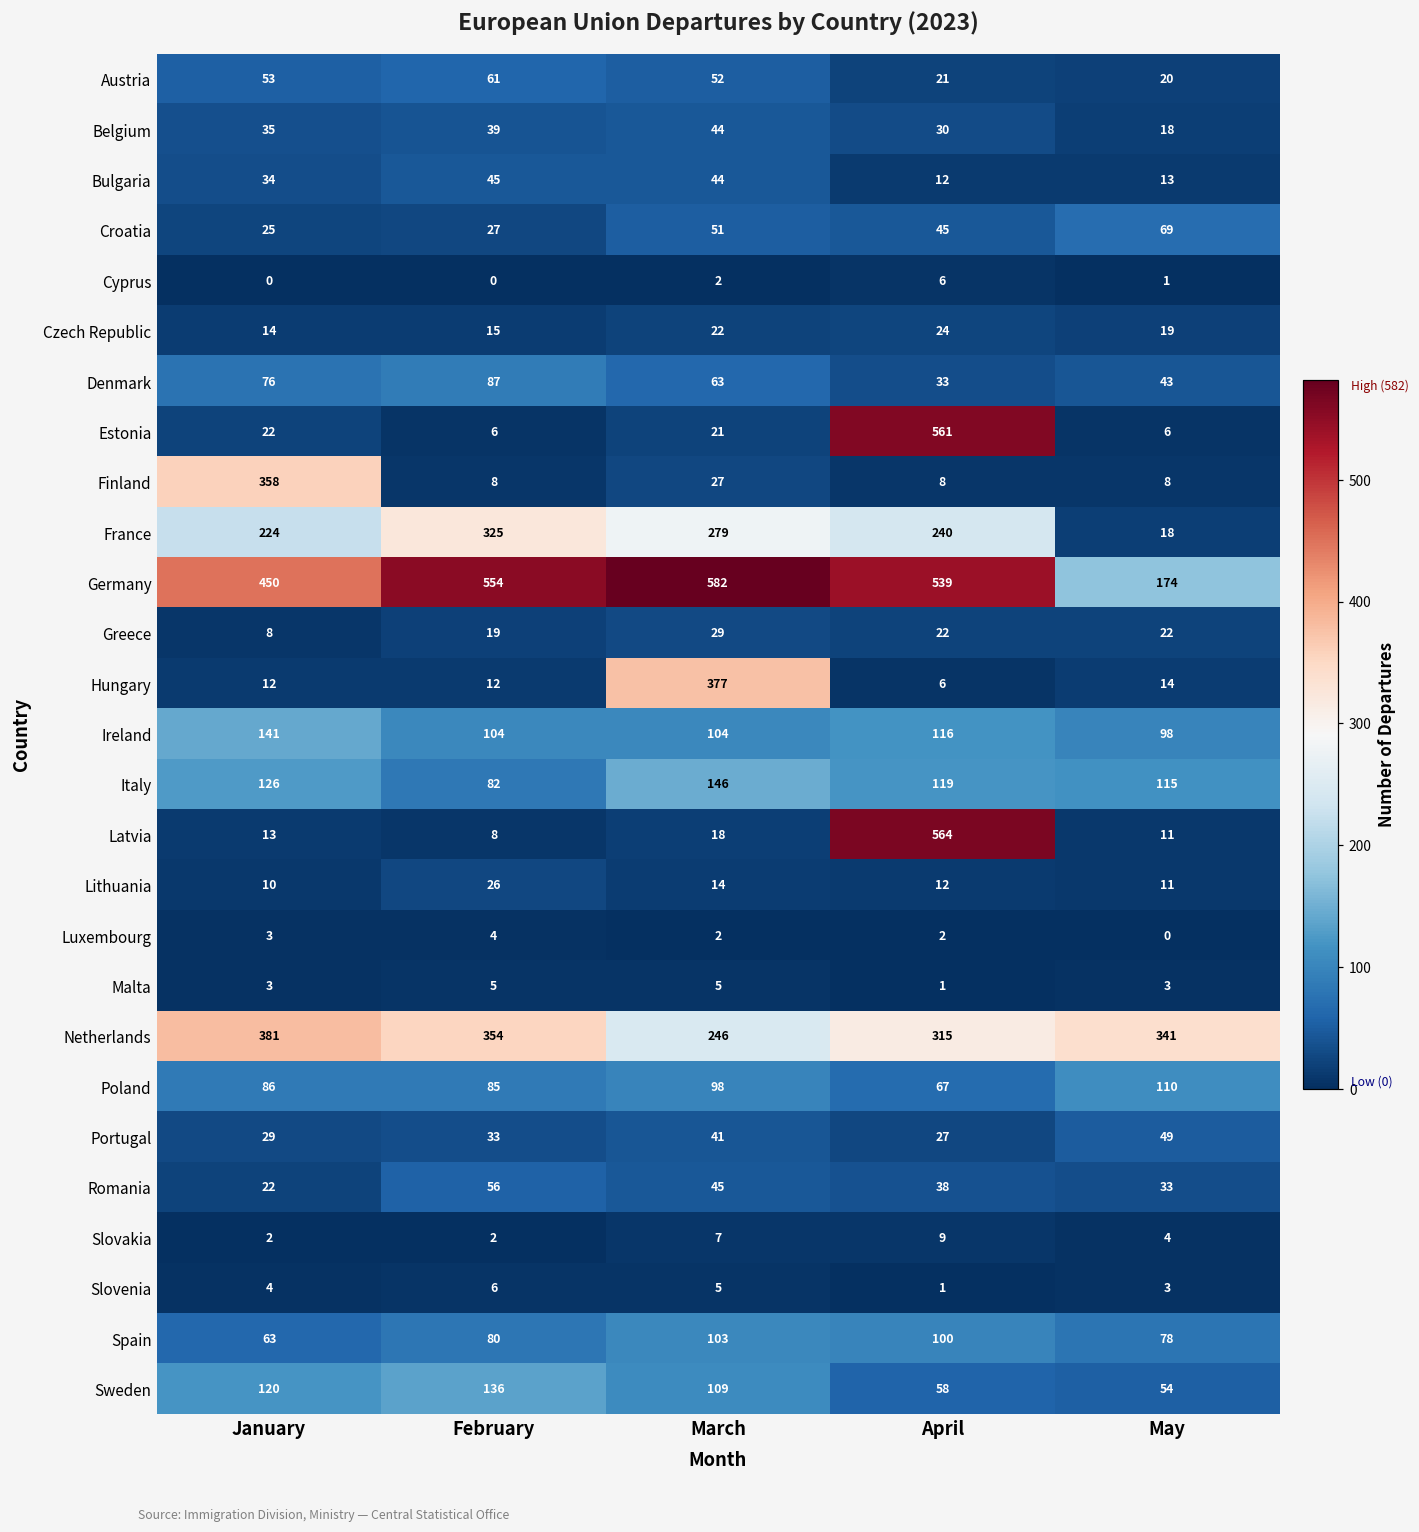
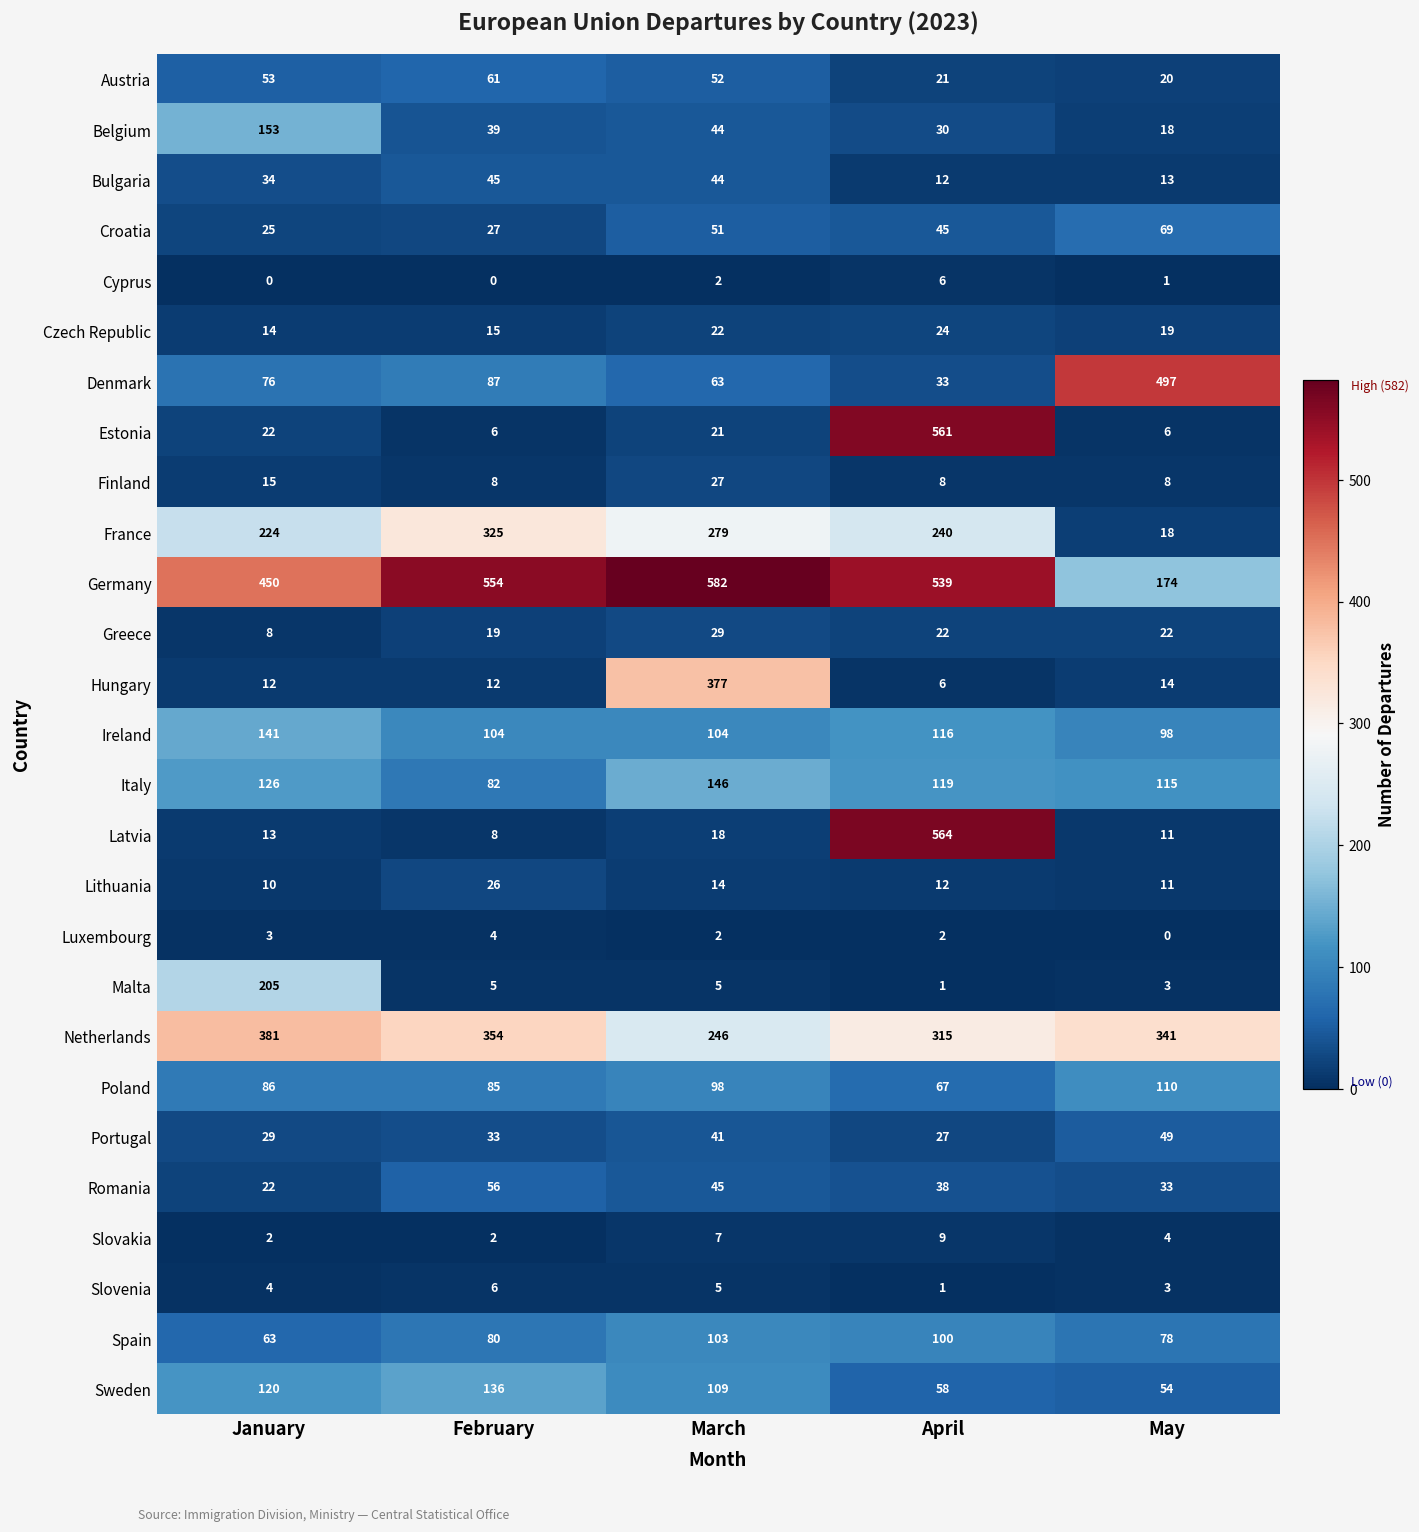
Belgium, January: 35 -> 153
Denmark, May: 43 -> 497
Finland, January: 358 -> 15
Malta, January: 3 -> 205
